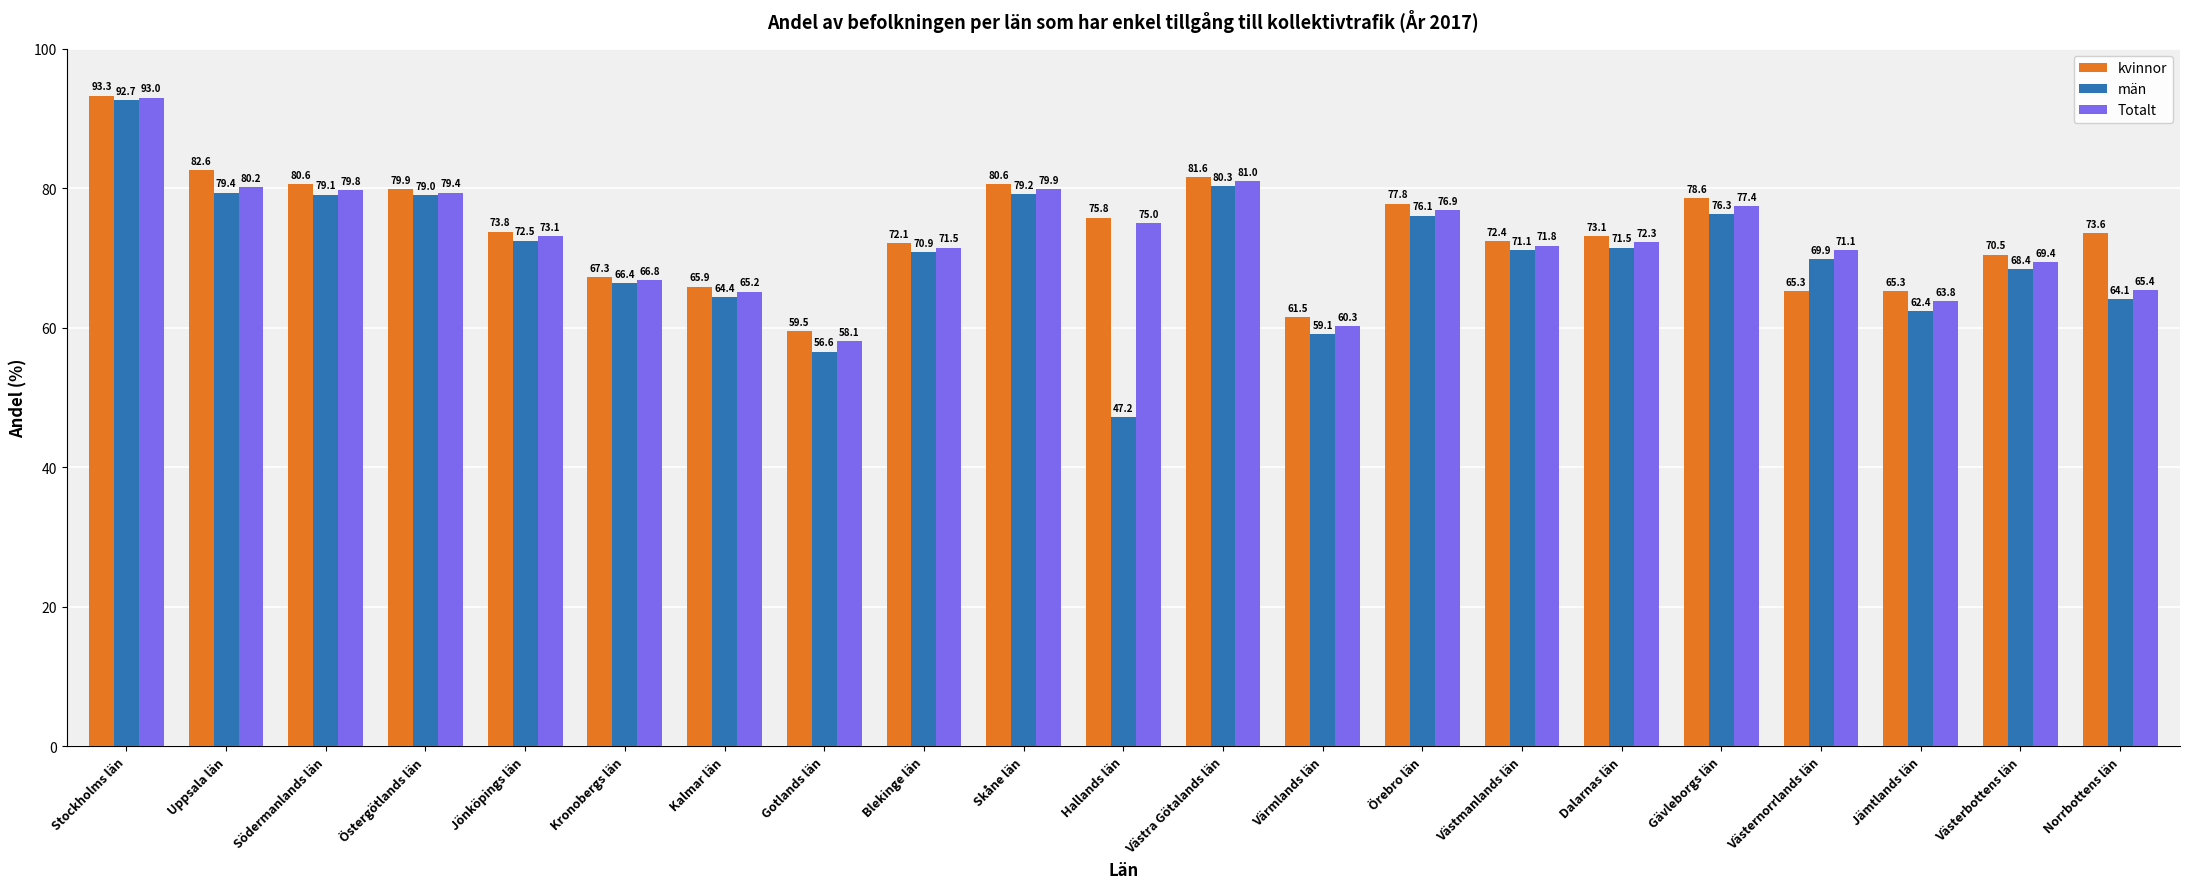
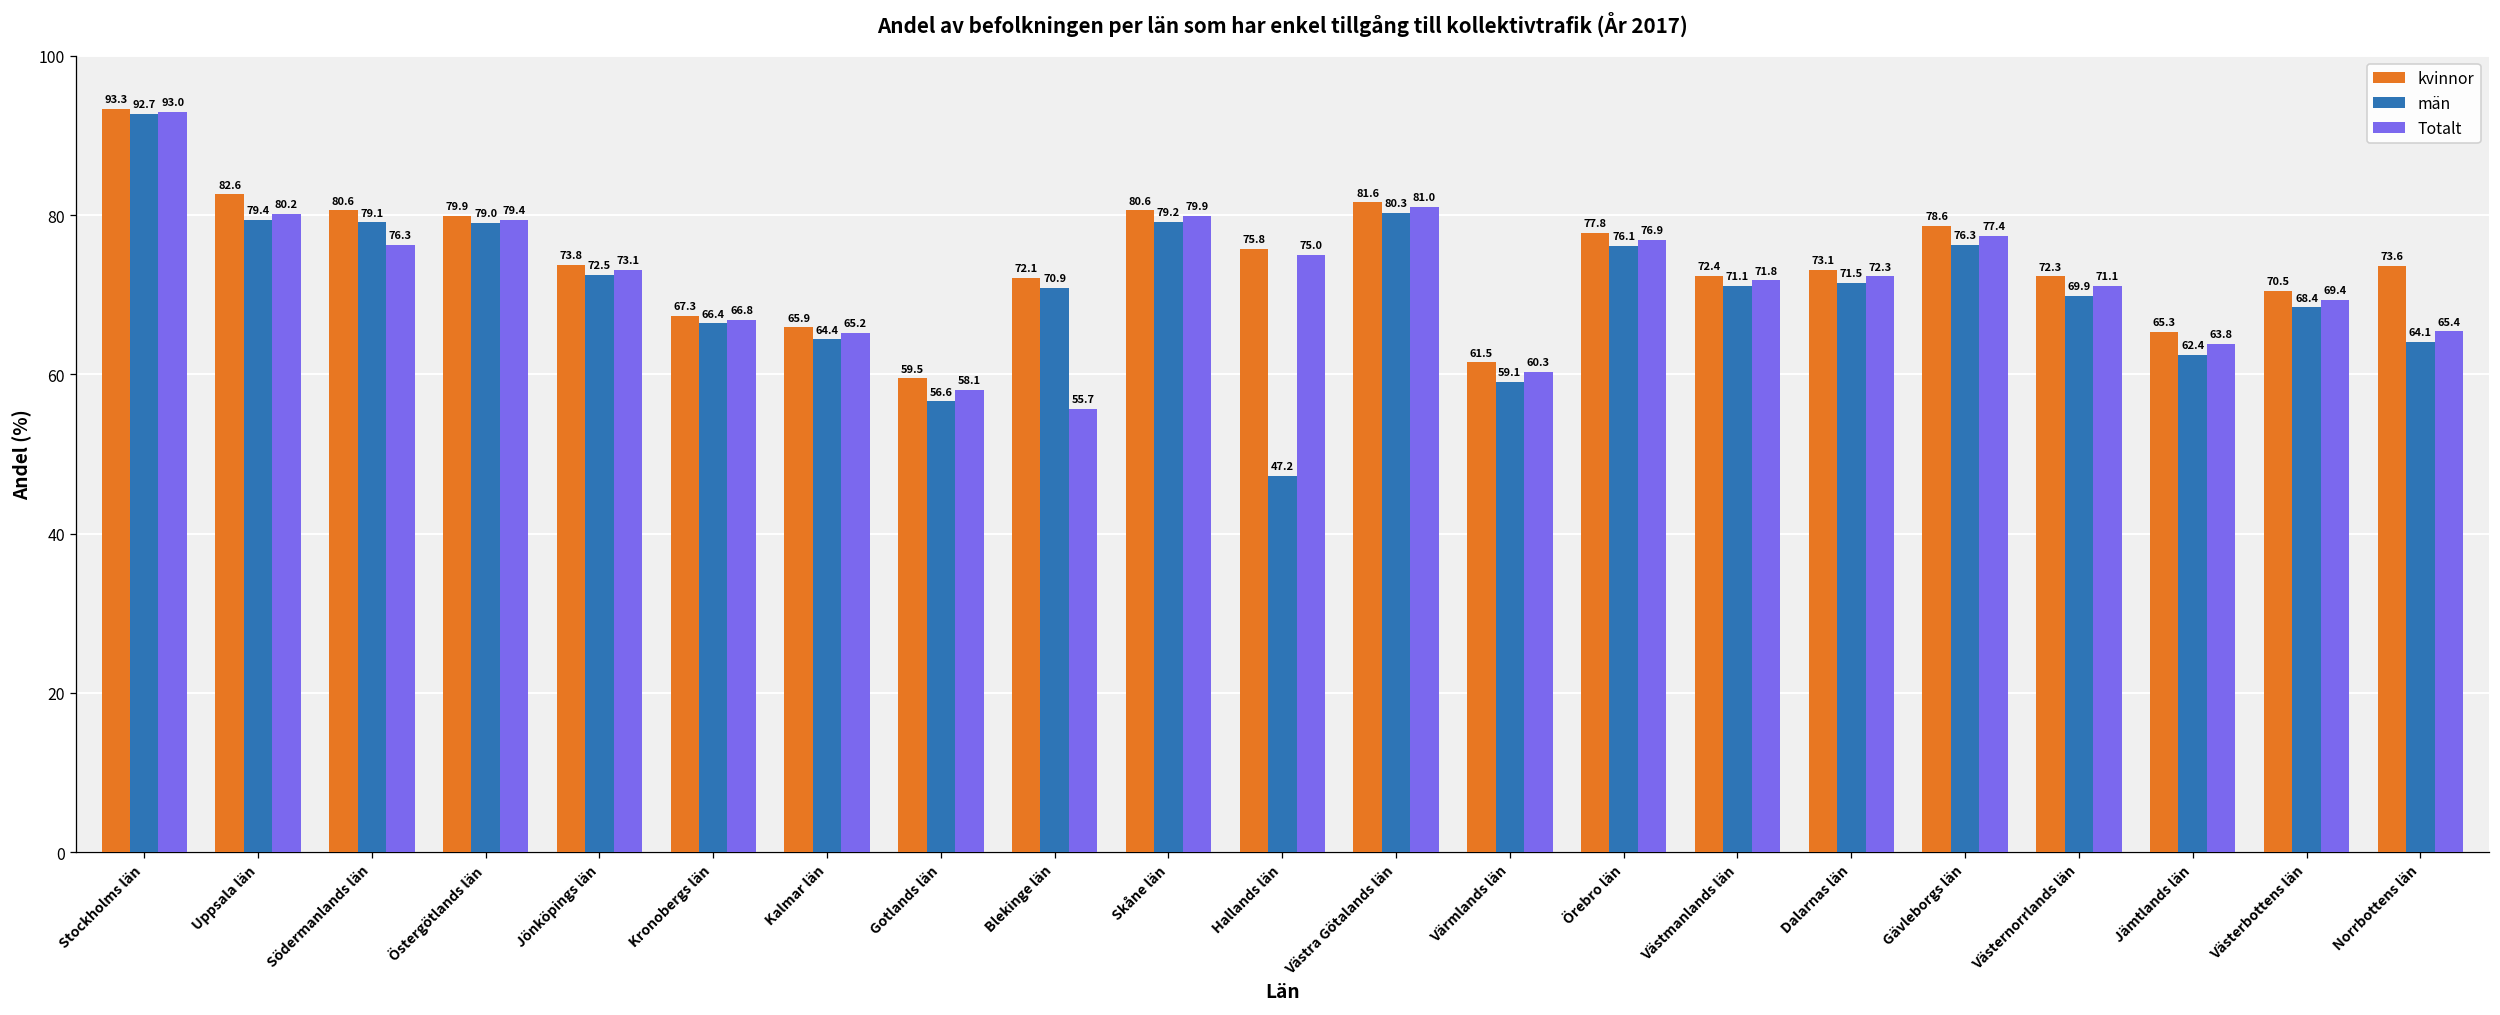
Totalt, Södermanlands län: 79.8 -> 76.3
Totalt, Blekinge län: 71.5 -> 55.7
kvinnor, Västernorrlands län: 65.3 -> 72.3
